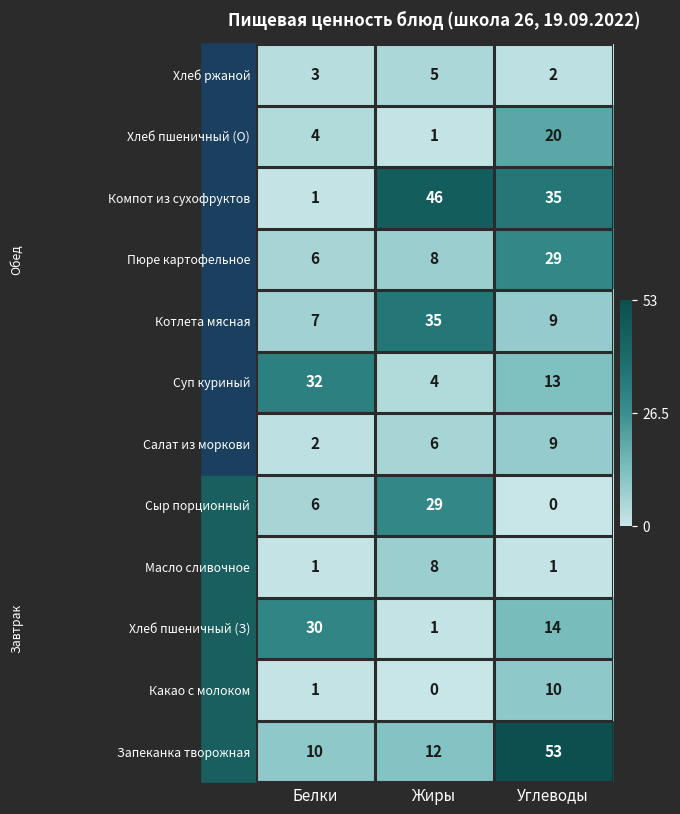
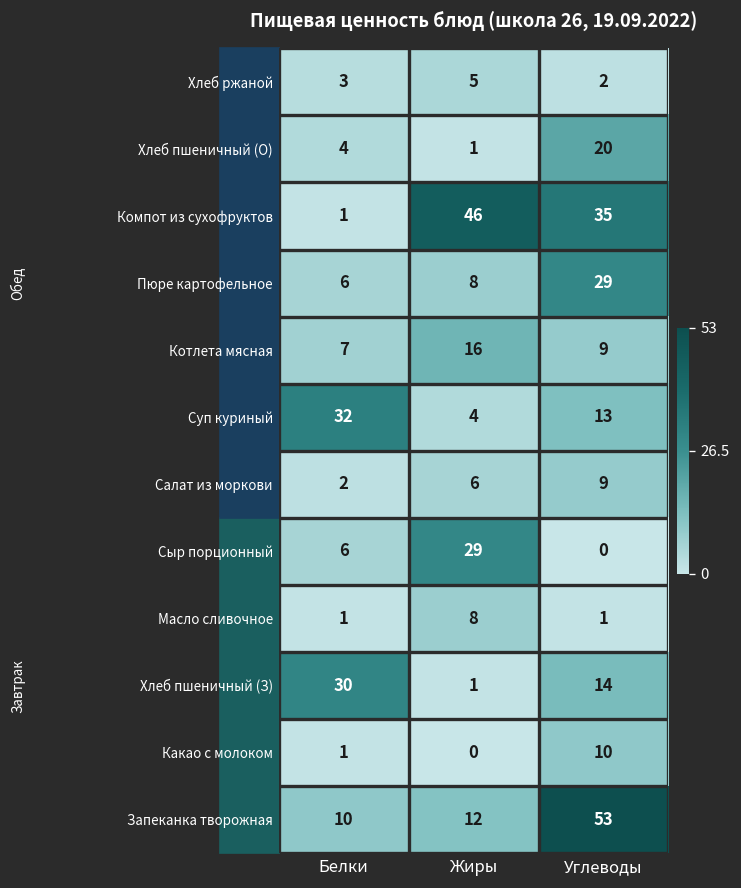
Котлета мясная, Жиры: 35 -> 16
